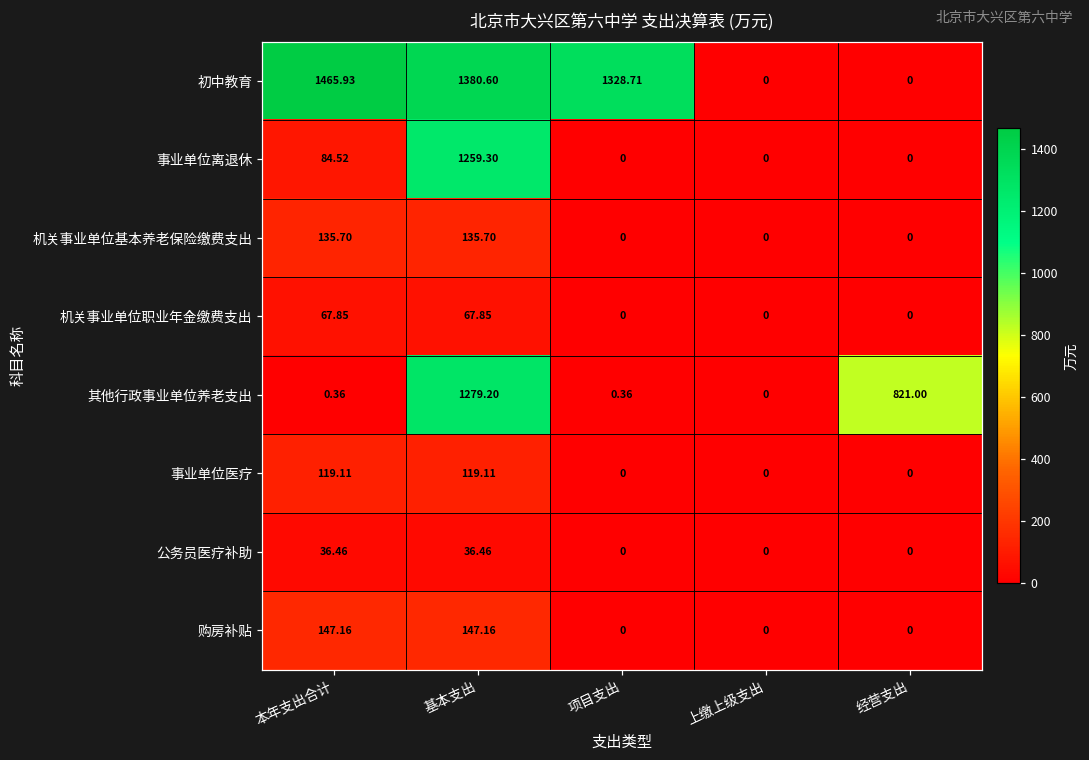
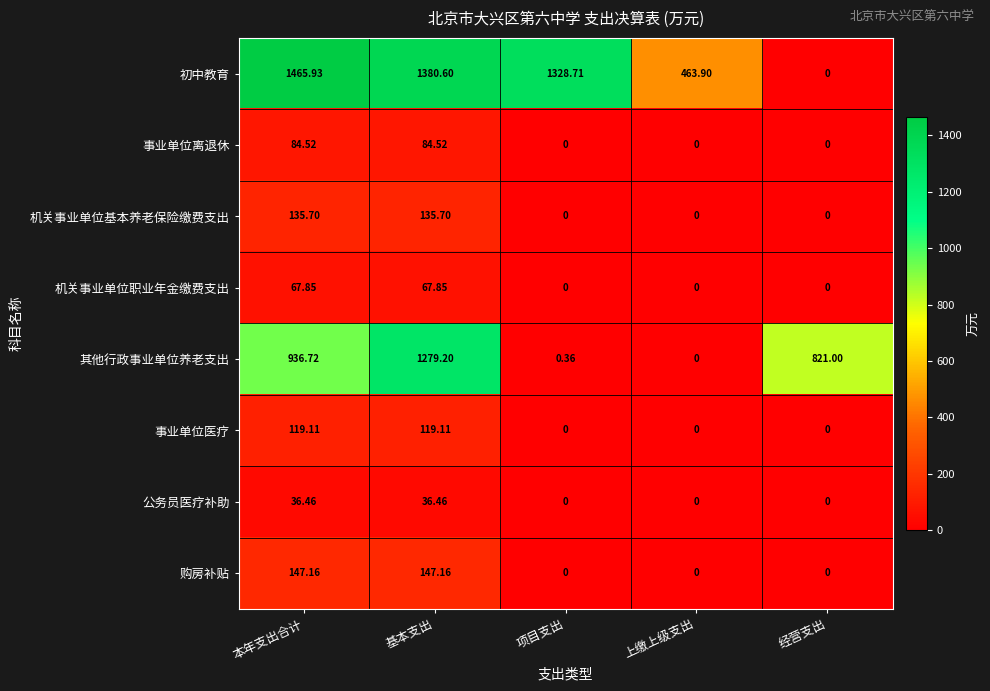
初中教育, 上缴上级支出: 0 -> 463.90
事业单位离退休, 基本支出: 1259.30 -> 84.52
其他行政事业单位养老支出, 本年支出合计: 0.36 -> 936.72
